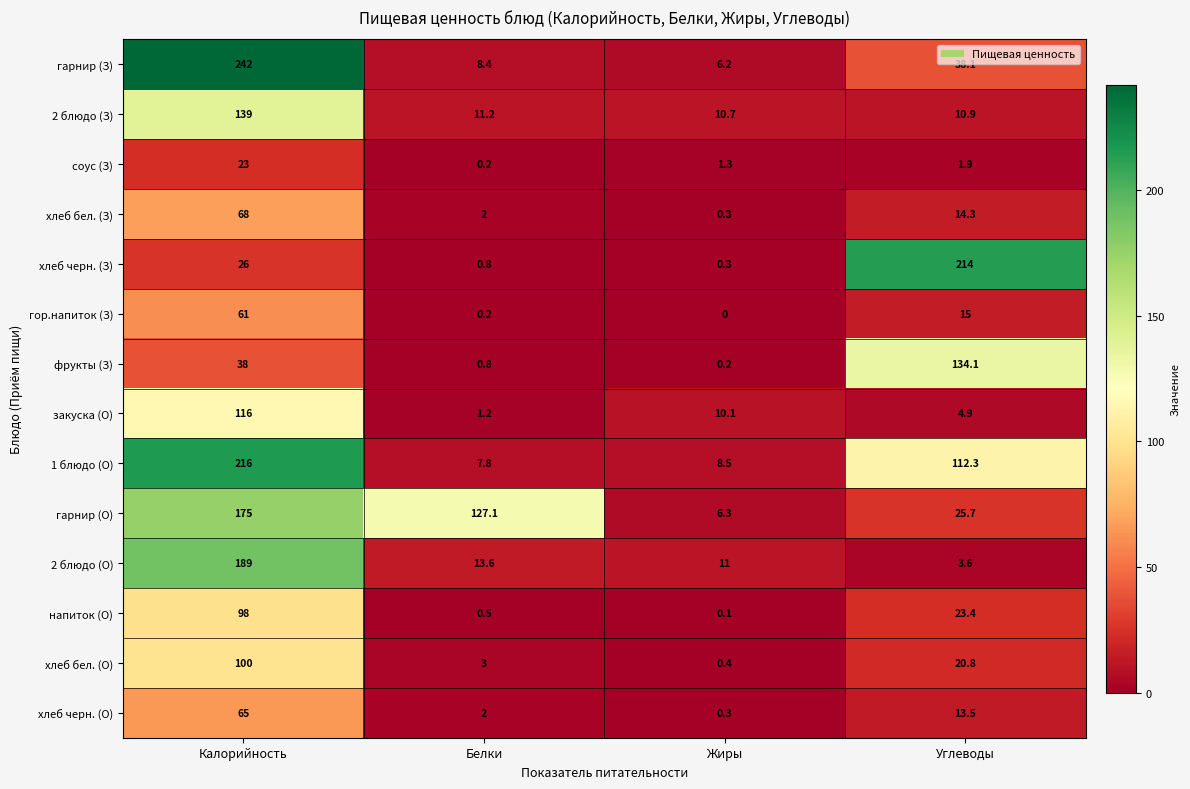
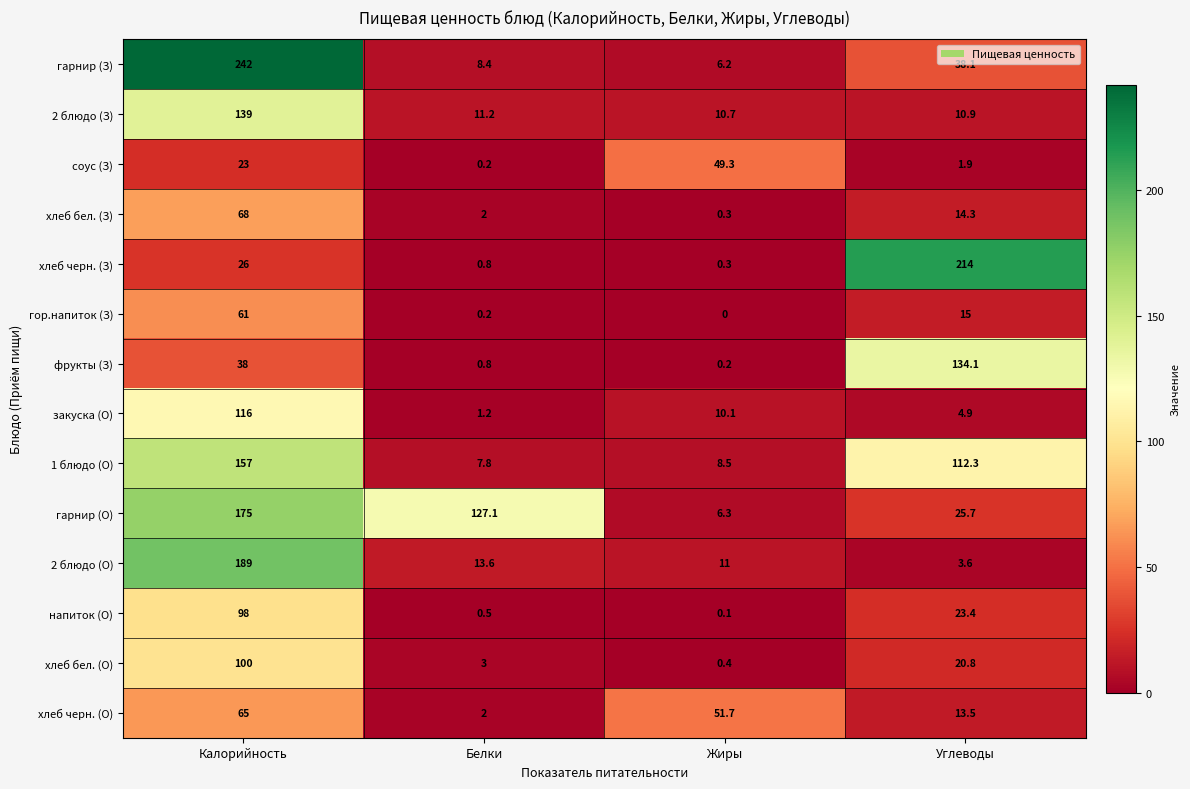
соус (З), Жиры: 1.3 -> 49.3
1 блюдо (О), Калорийность: 216 -> 157
хлеб черн. (О), Жиры: 0.3 -> 51.7
